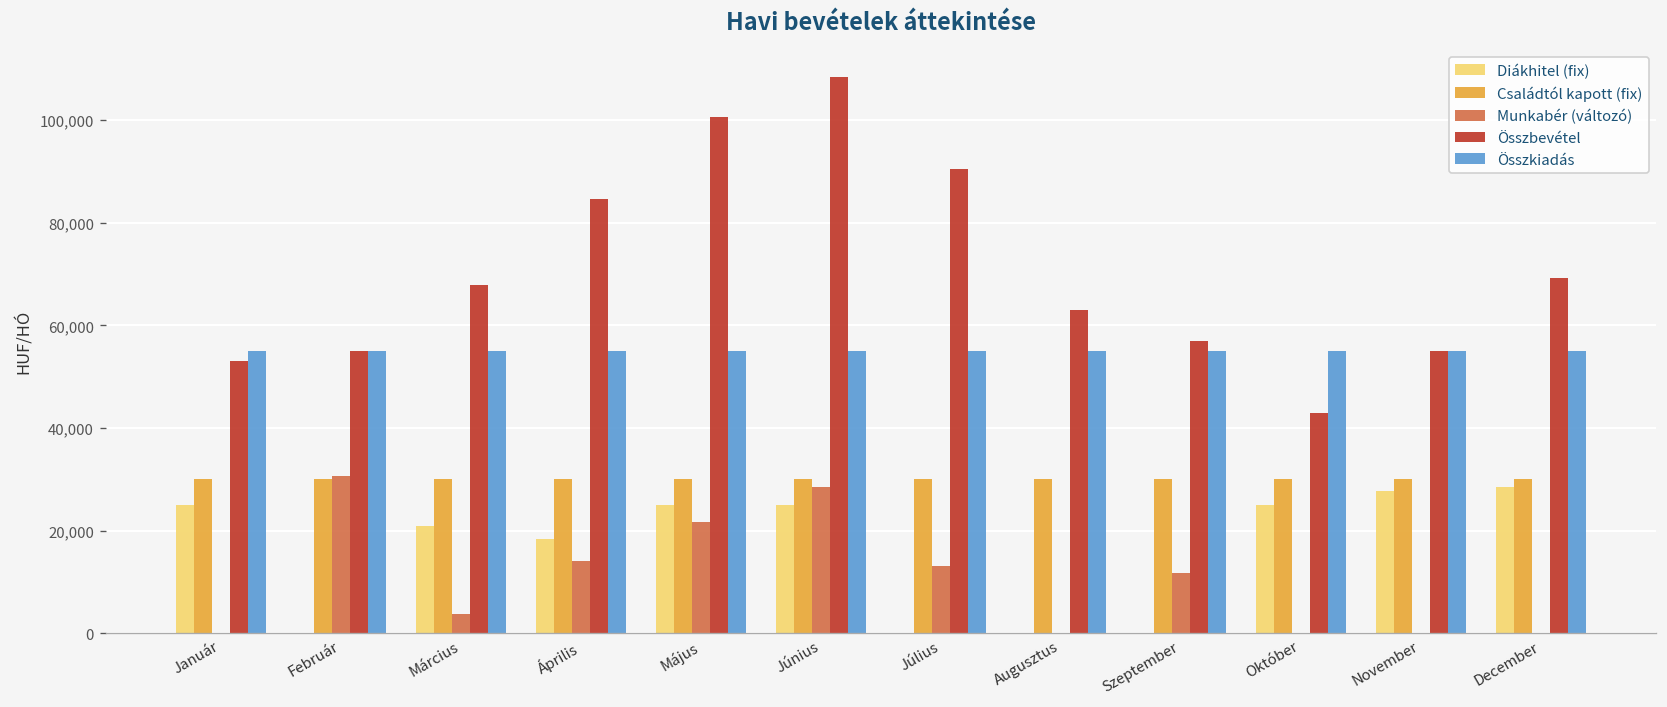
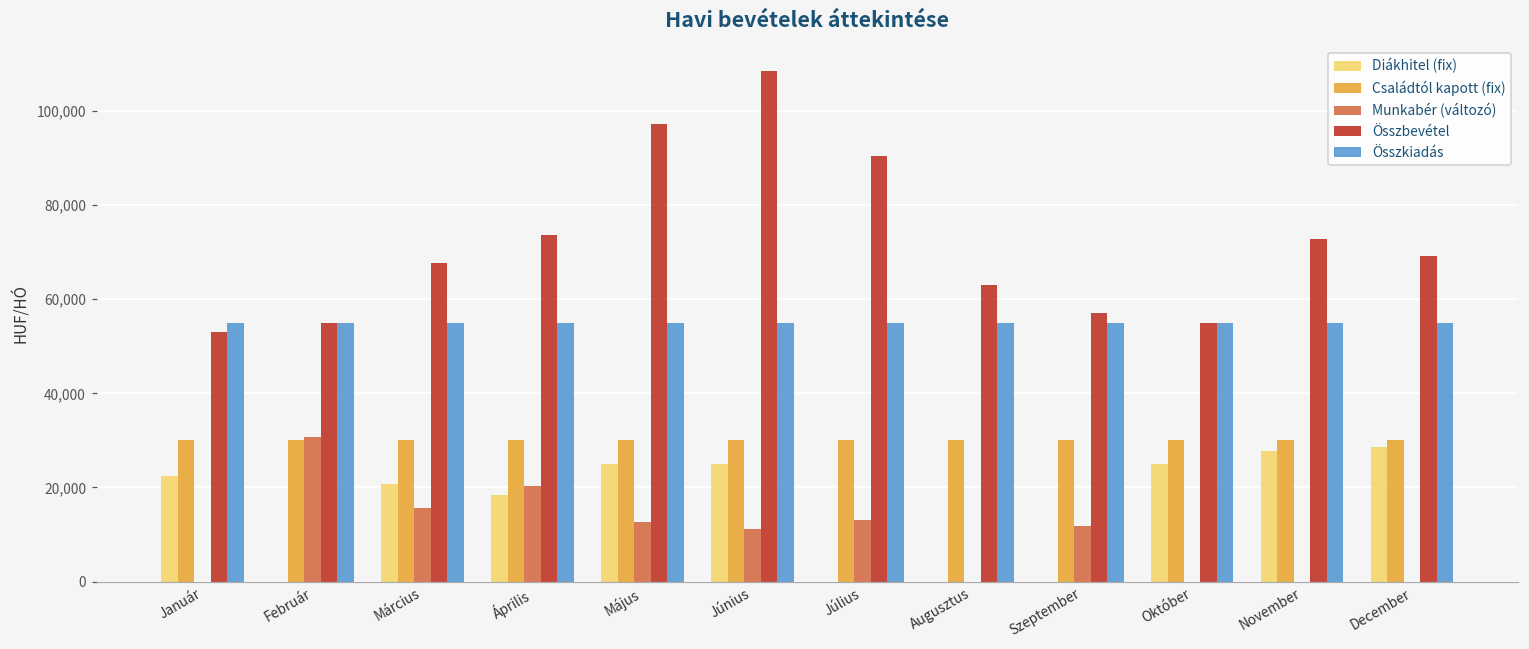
Diákhitel (fix), Január: 25,000 -> 22,000
Munkabér (változó), Március: 4,000 -> 16,000
Munkabér (változó), Április: 14,000 -> 20,000
Összbevétel, Április: 85,000 -> 74,000
Munkabér (változó), Május: 22,000 -> 13,000
Összbevétel, Május: 101,000 -> 97,000
Munkabér (változó), Június: 28,000 -> 11,000
Összbevétel, Október: 43,000 -> 55,000
Összbevétel, November: 55,000 -> 73,000
